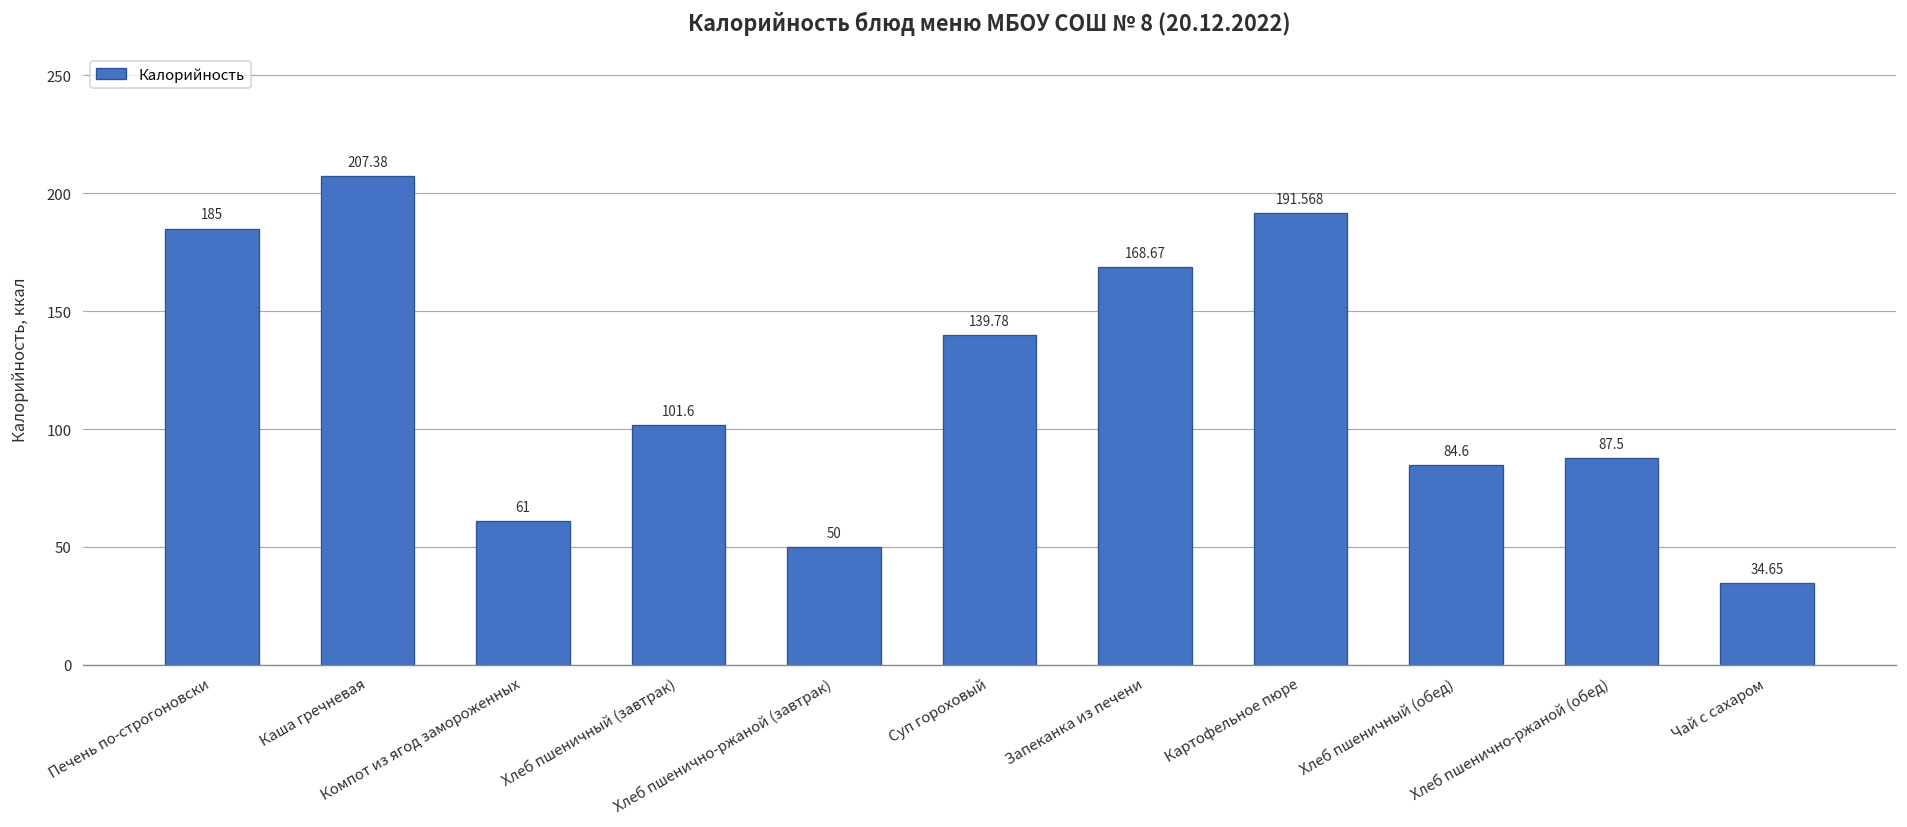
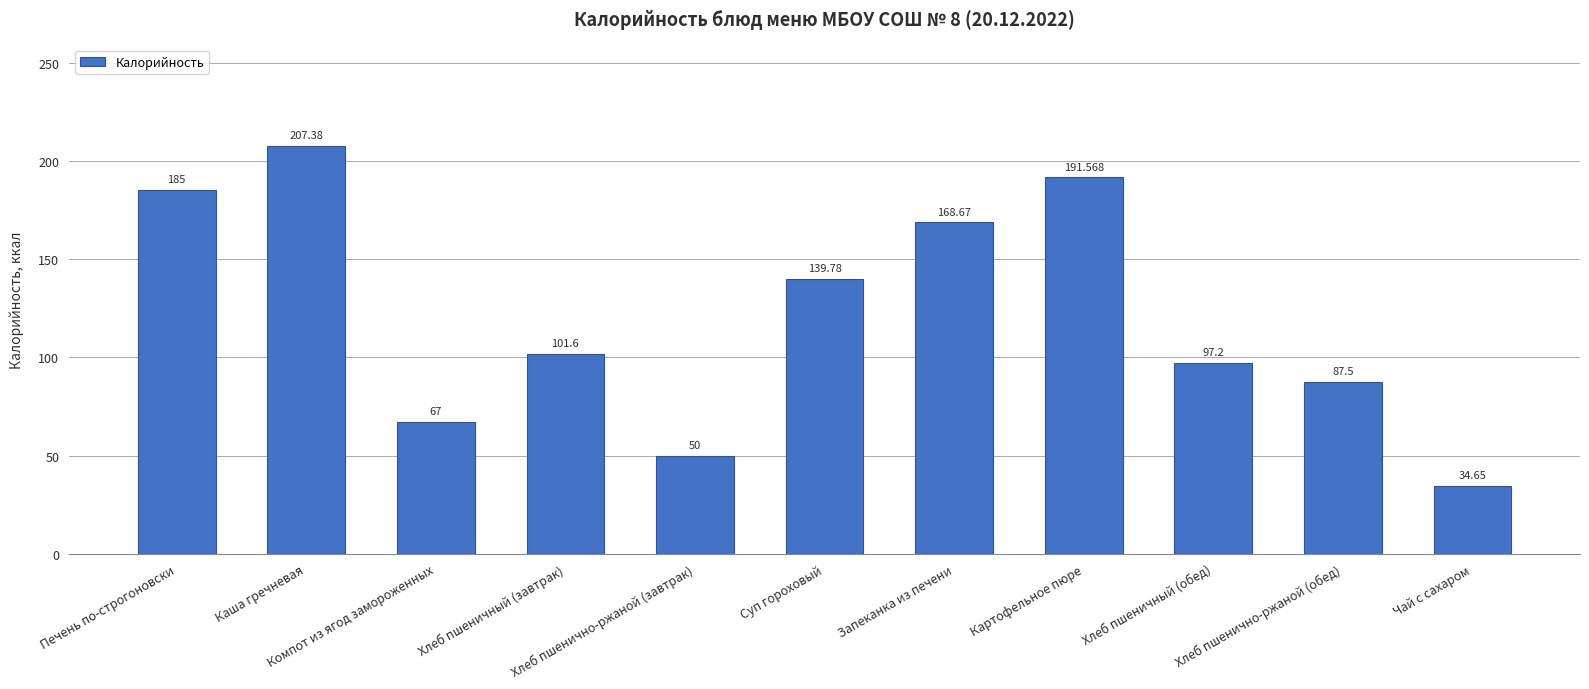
Компот из ягод замороженных: 61 -> 67
Хлеб пшеничный (обед): 84.6 -> 97.2
